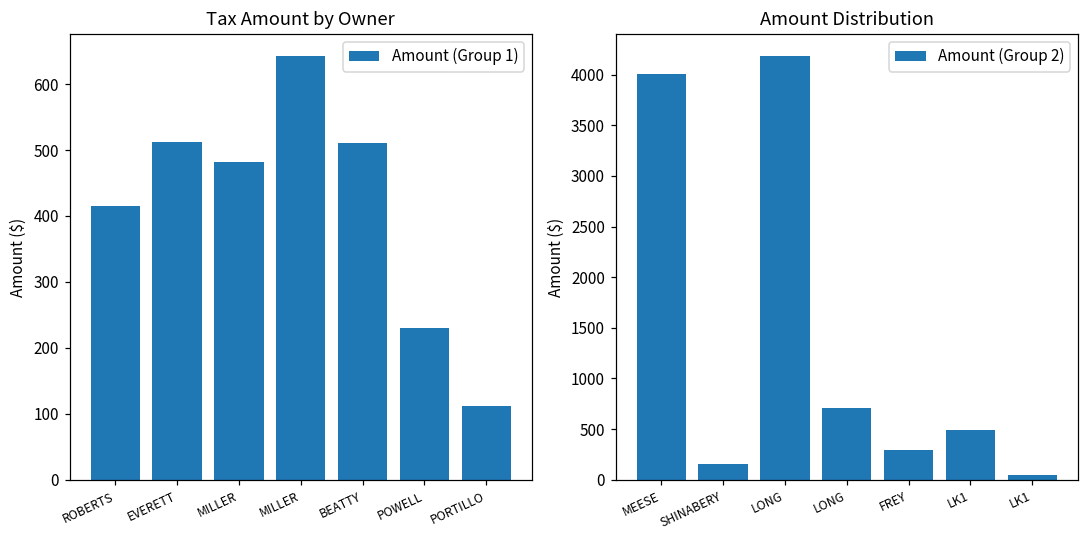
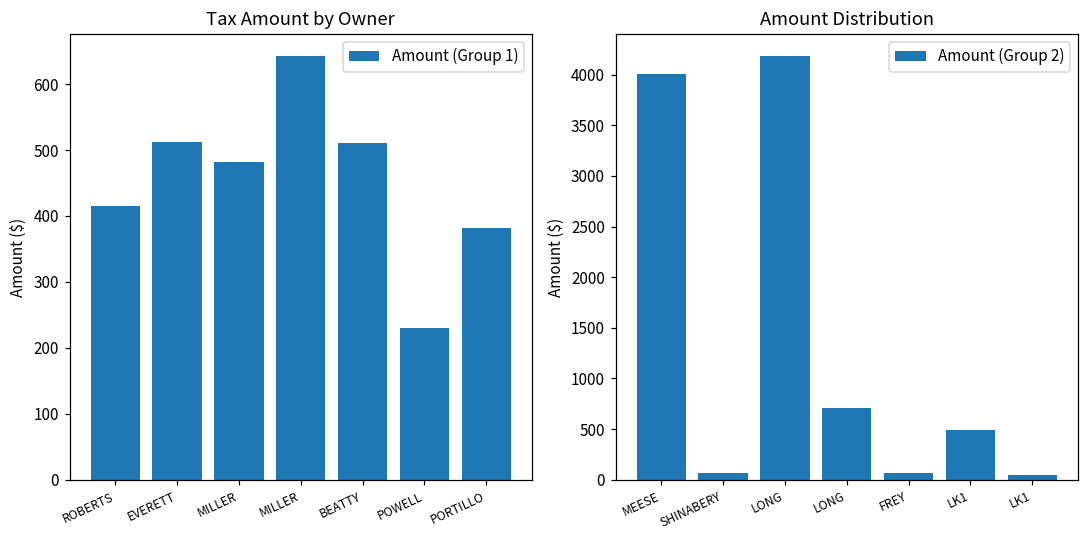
Tax Amount by Owner, PORTILLO: 110 -> 380
Amount Distribution, SHINABERY: 200 -> 100
Amount Distribution, FREY: 300 -> 100
